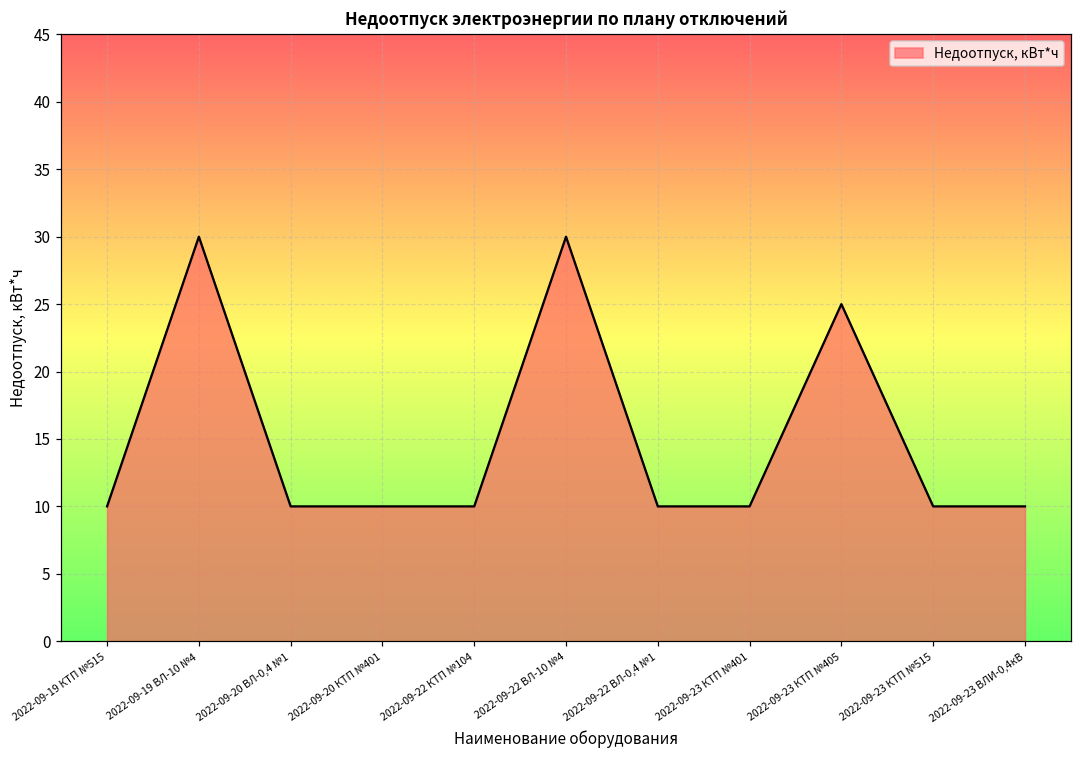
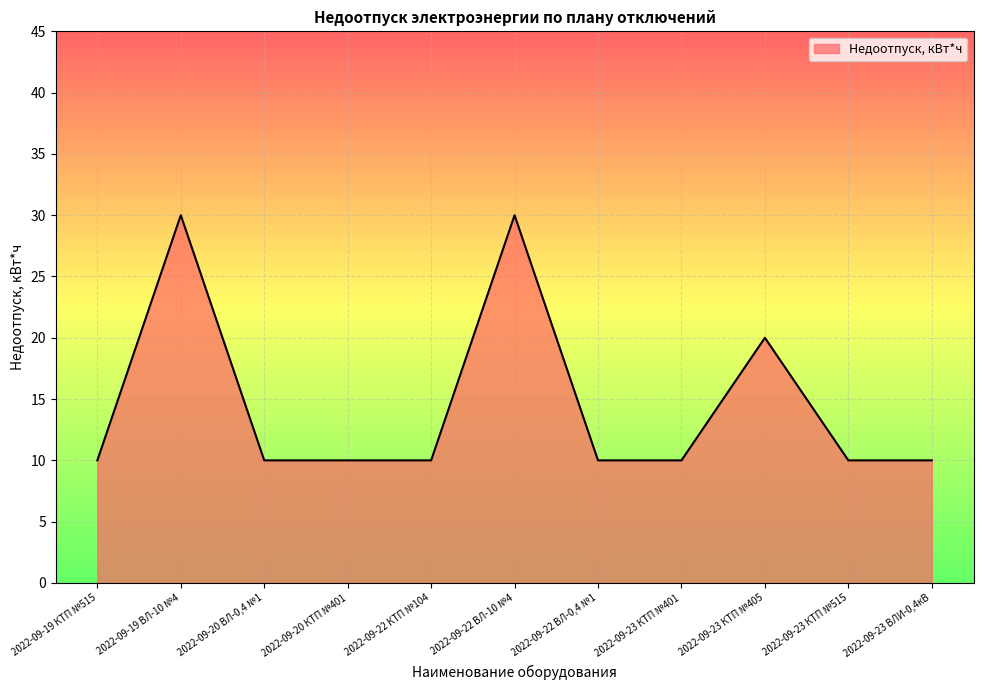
2022-09-23 КТП №405: 25 -> 20
